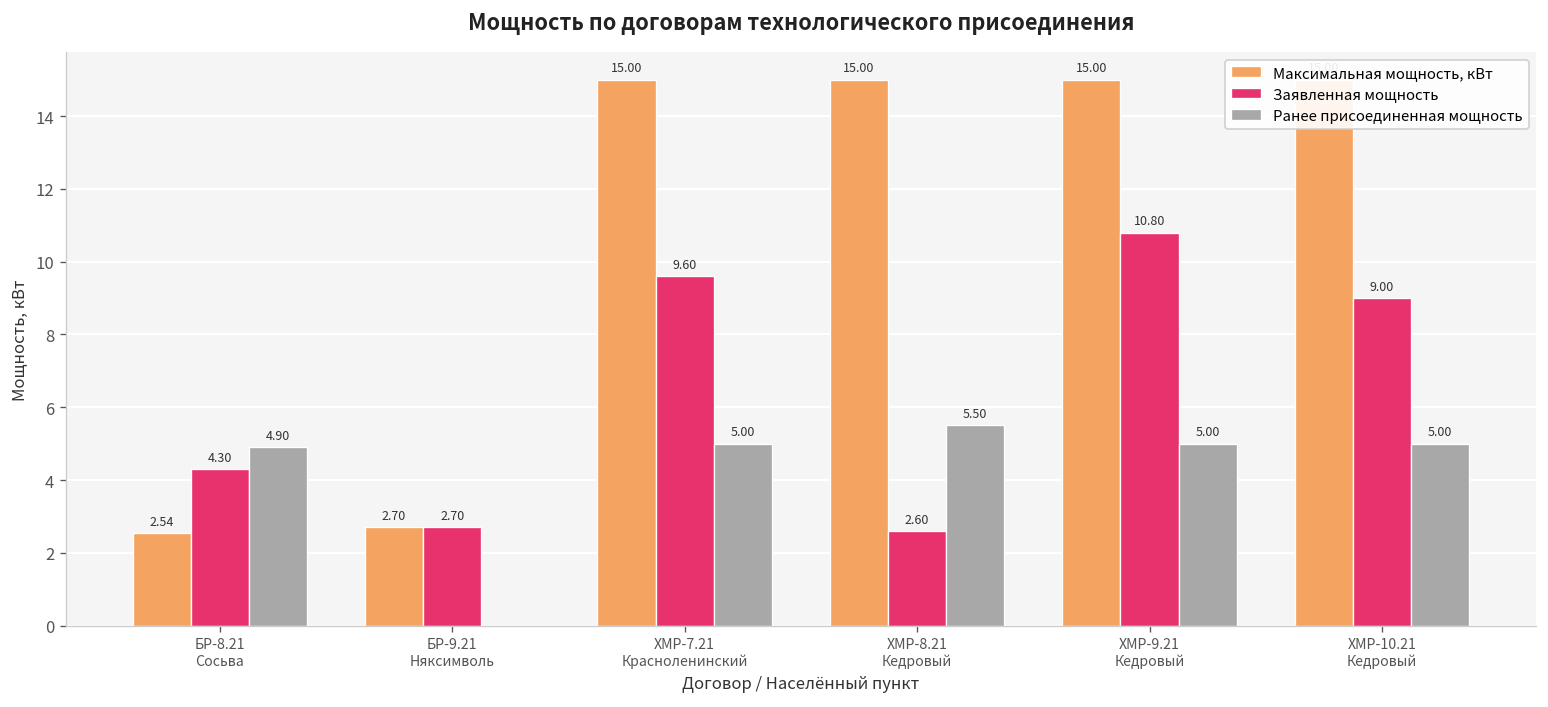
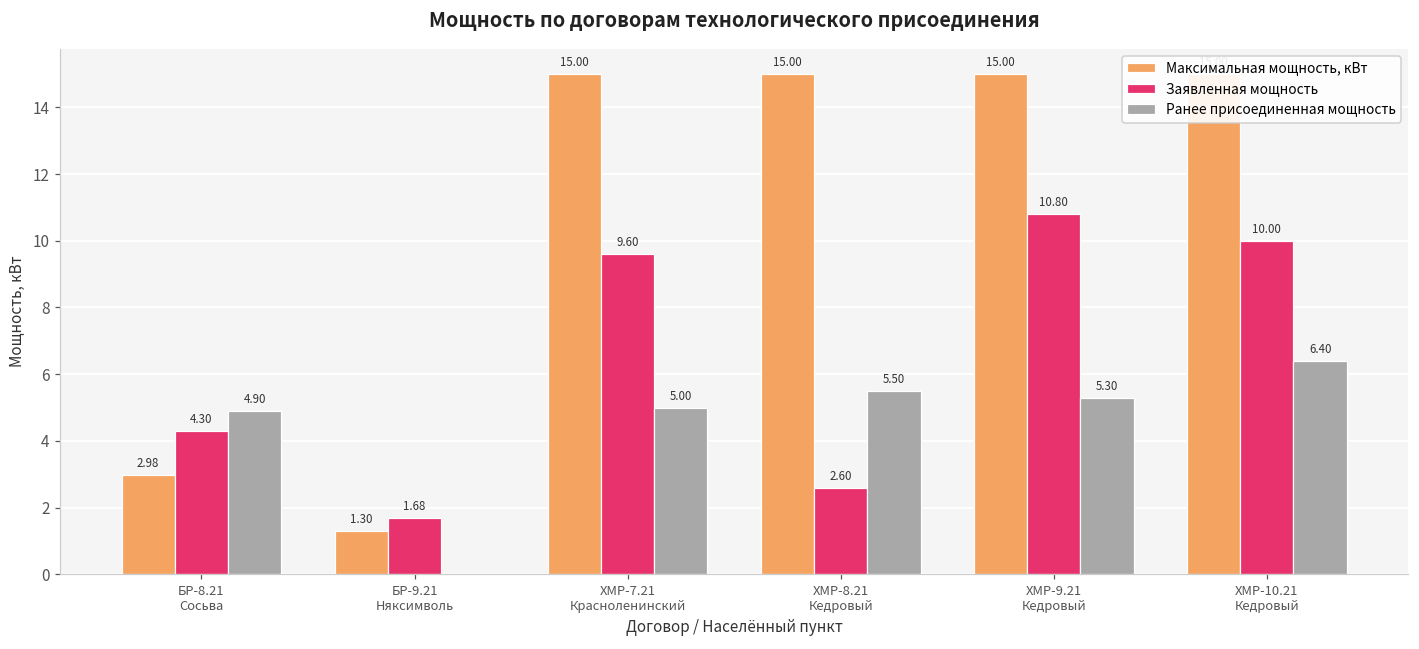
Максимальная мощность, кВт, БР-8.21 Сосьва: 2.54 -> 2.98
Максимальная мощность, кВт, БР-9.21 Няксимволь: 2.70 -> 1.30
Заявленная мощность, БР-9.21 Няксимволь: 2.70 -> 1.68
Ранее присоединенная мощность, ХМР-9.21 Кедровый: 5.00 -> 5.30
Заявленная мощность, ХМР-10.21 Кедровый: 9.00 -> 10.00
Ранее присоединенная мощность, ХМР-10.21 Кедровый: 5.00 -> 6.40
